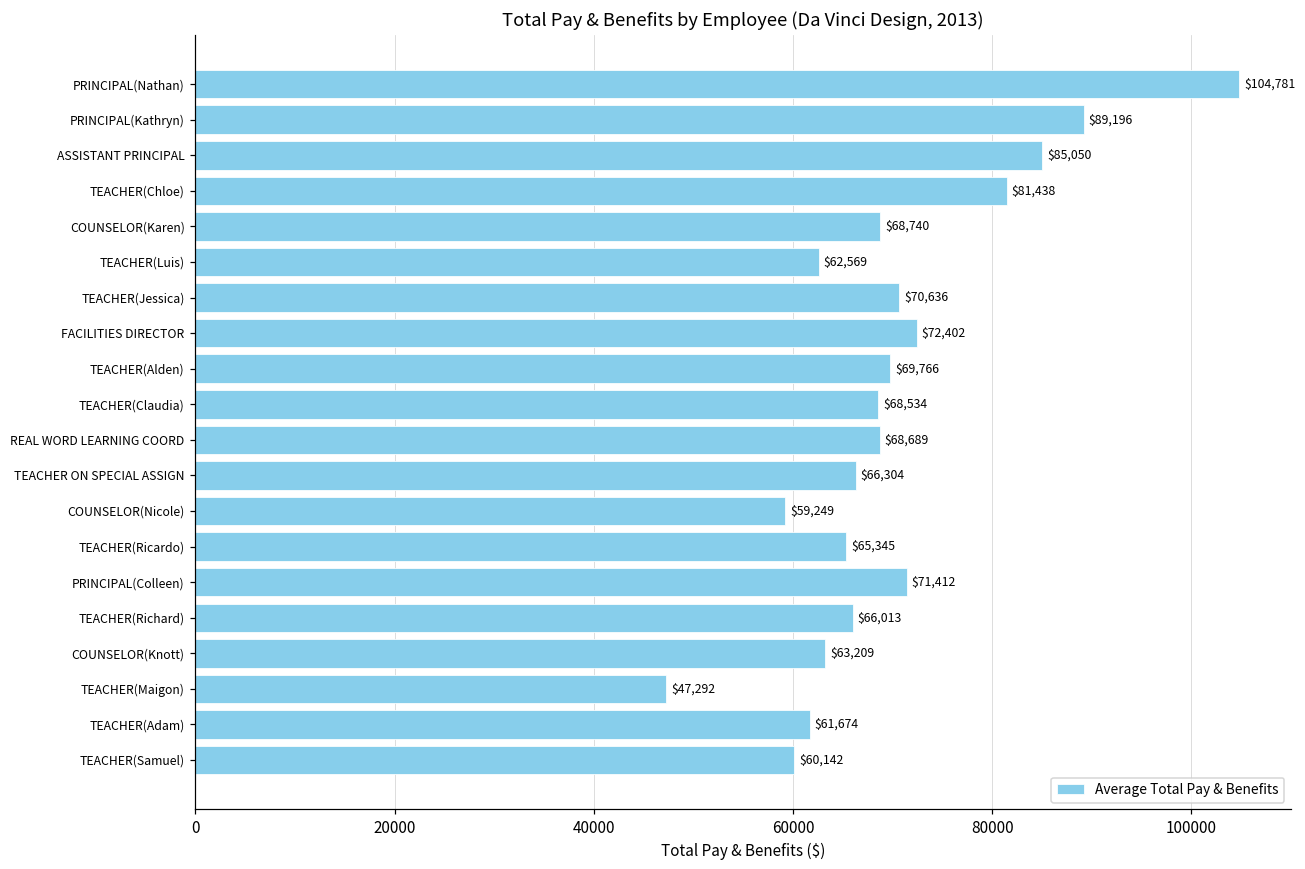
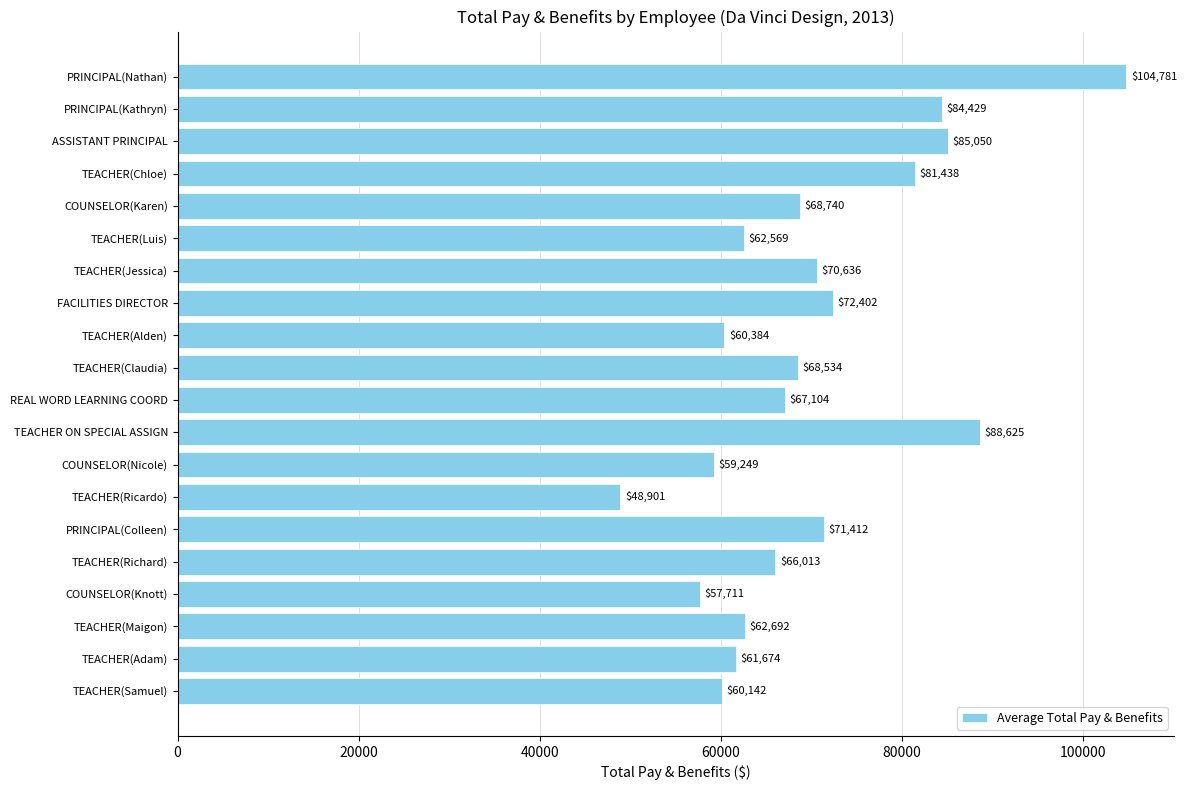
PRINCIPAL(Kathryn): $89,196 -> $84,429
TEACHER(Alden): $69,766 -> $60,384
REAL WORD LEARNING COORD: $68,689 -> $67,104
TEACHER ON SPECIAL ASSIGN: $66,304 -> $88,625
TEACHER(Ricardo): $65,345 -> $48,901
COUNSELOR(Knott): $63,209 -> $57,711
TEACHER(Maigon): $47,292 -> $62,692
